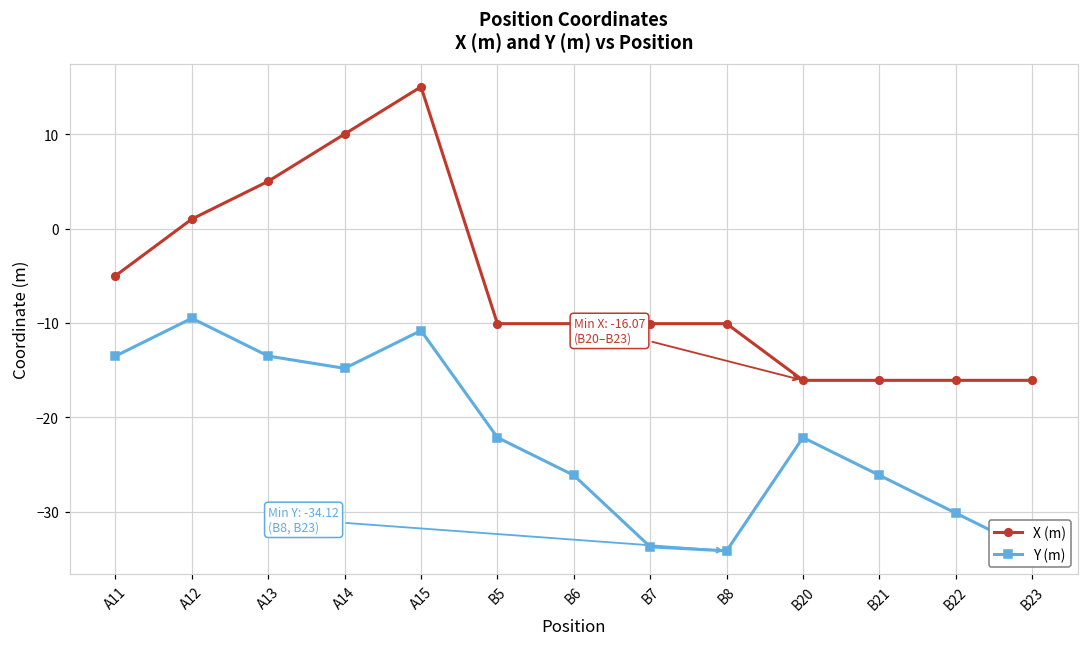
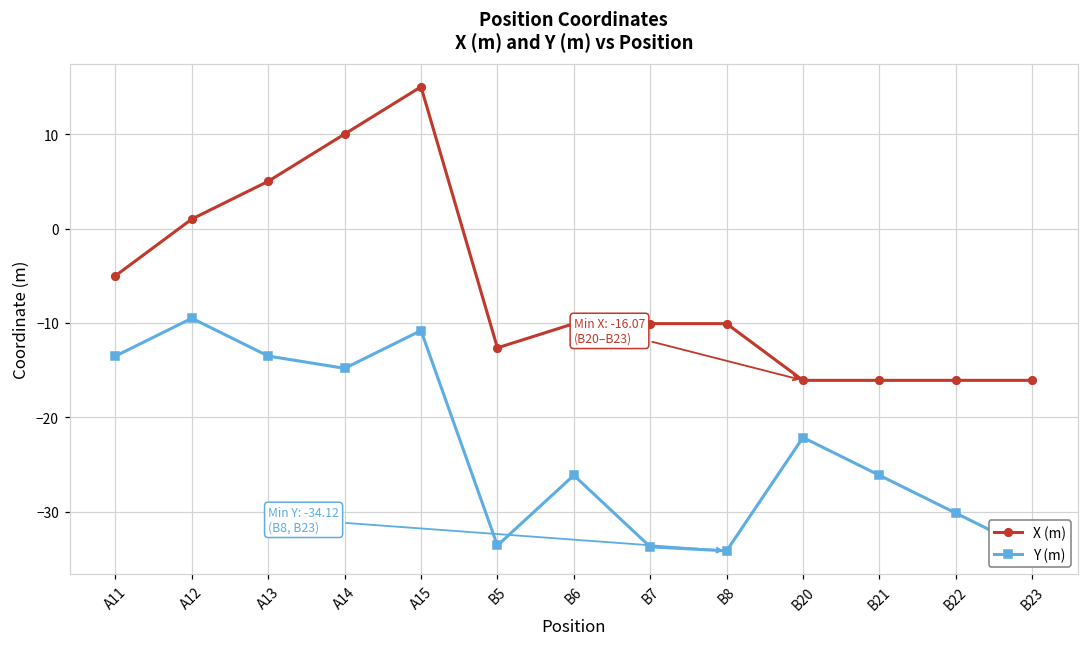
X (m), B5: -10 -> -13
Y (m), B5: -22 -> -34
